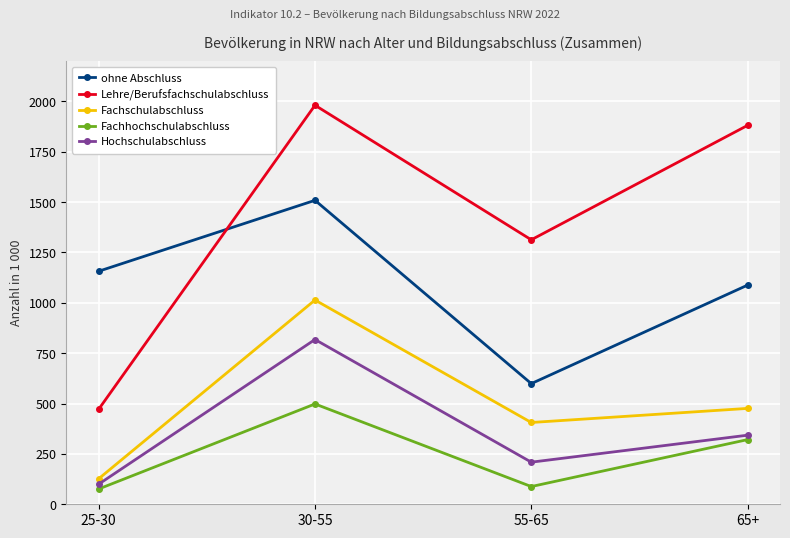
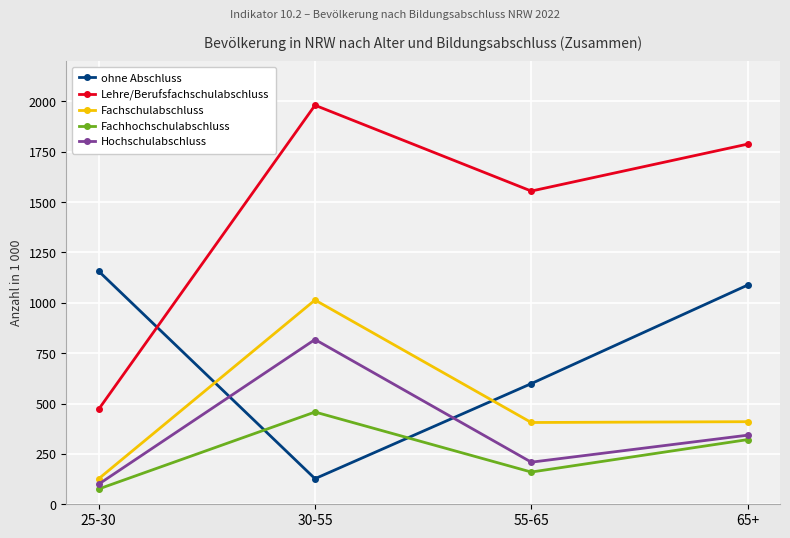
ohne Abschluss, 30-55: 1510 -> 130
Fachhochschulabschluss, 30-55: 500 -> 460
Lehre/Berufsfachschulabschluss, 55-65: 1310 -> 1560
Fachhochschulabschluss, 55-65: 90 -> 160
Lehre/Berufsfachschulabschluss, 65+: 1880 -> 1790
Fachschulabschluss, 65+: 480 -> 410
